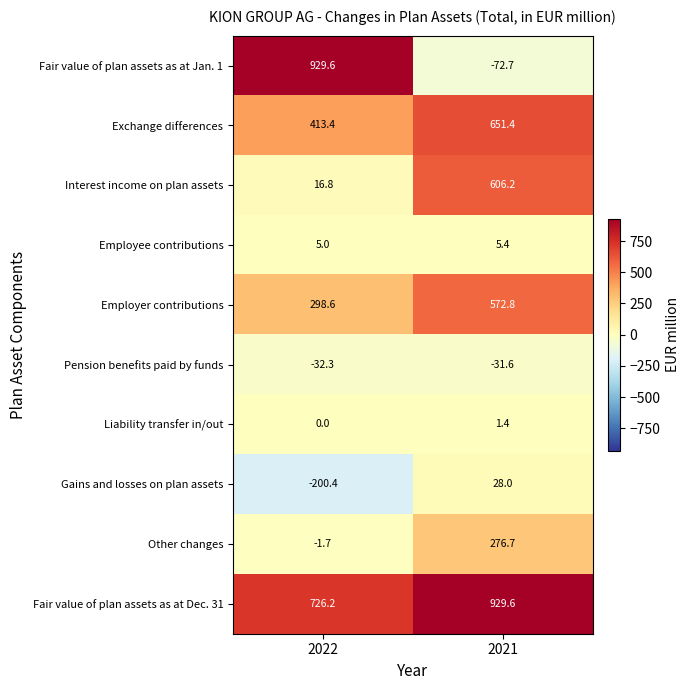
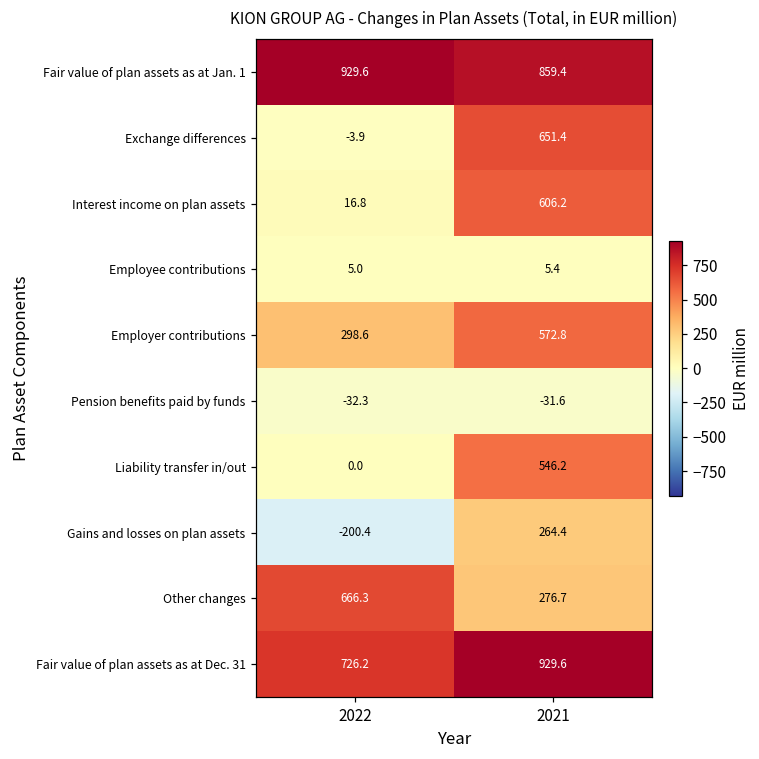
Fair value of plan assets as at Jan. 1, 2021: -72.7 -> 859.4
Exchange differences, 2022: 413.4 -> -3.9
Liability transfer in/out, 2021: 1.4 -> 546.2
Gains and losses on plan assets, 2021: 28.0 -> 264.4
Other changes, 2022: -1.7 -> 666.3
